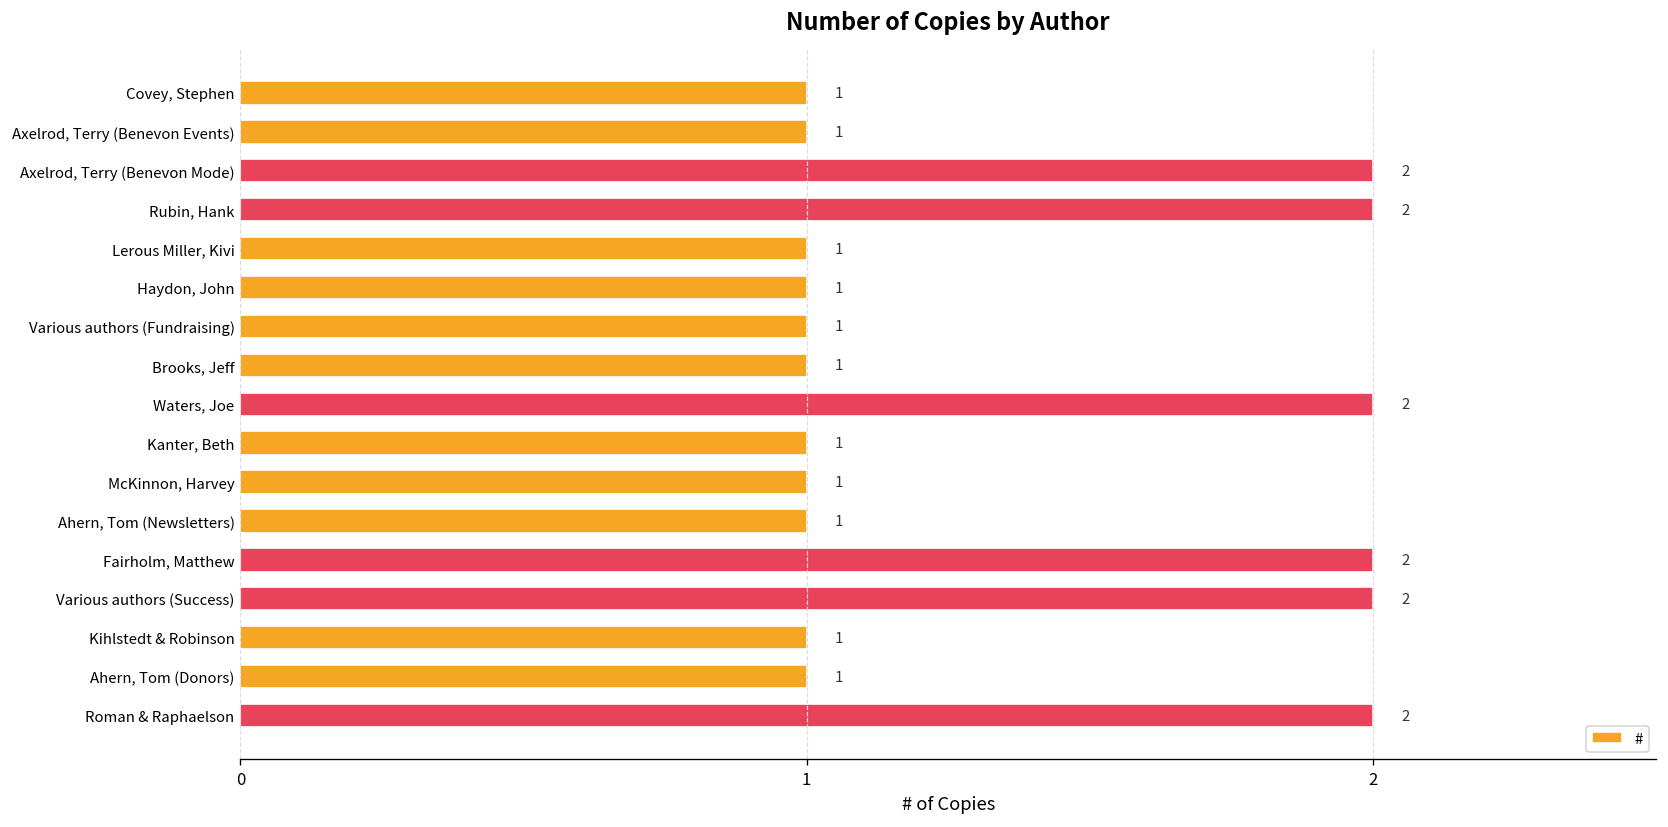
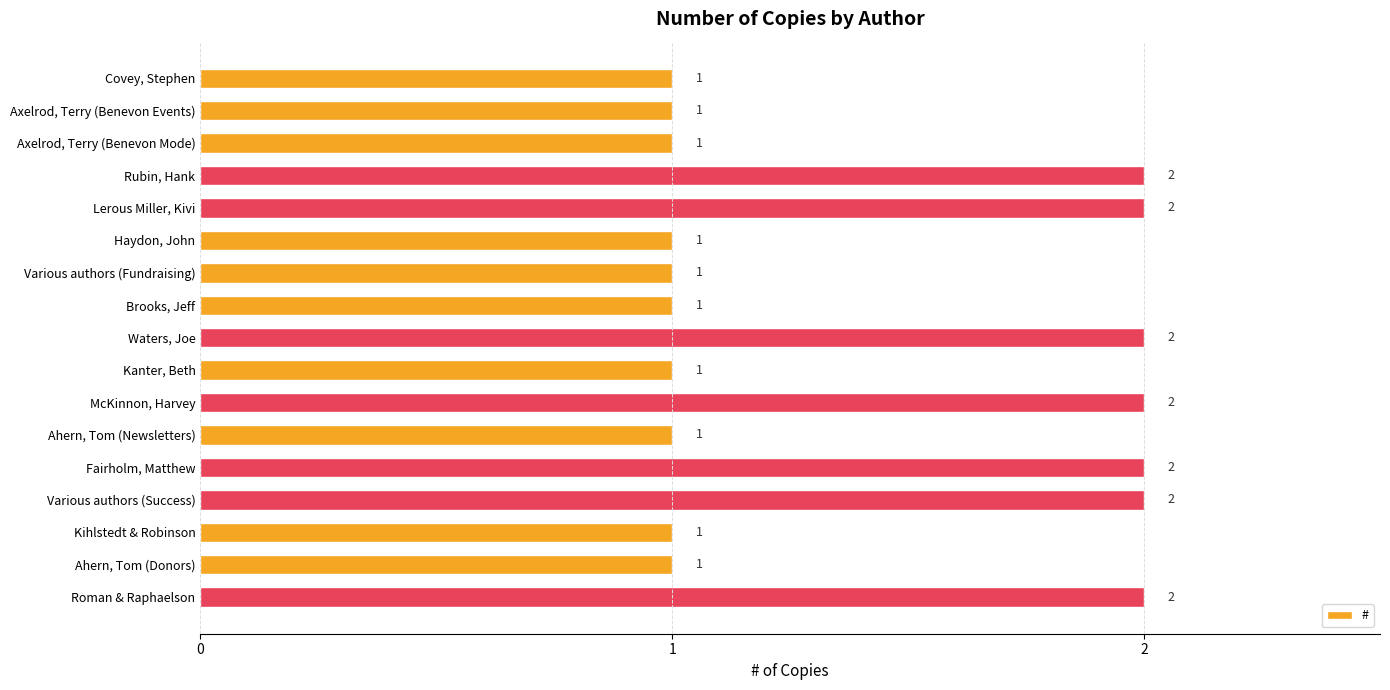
Axelrod, Terry (Benevon Mode): 2 -> 1
Lerous Miller, Kivi: 1 -> 2
McKinnon, Harvey: 1 -> 2
